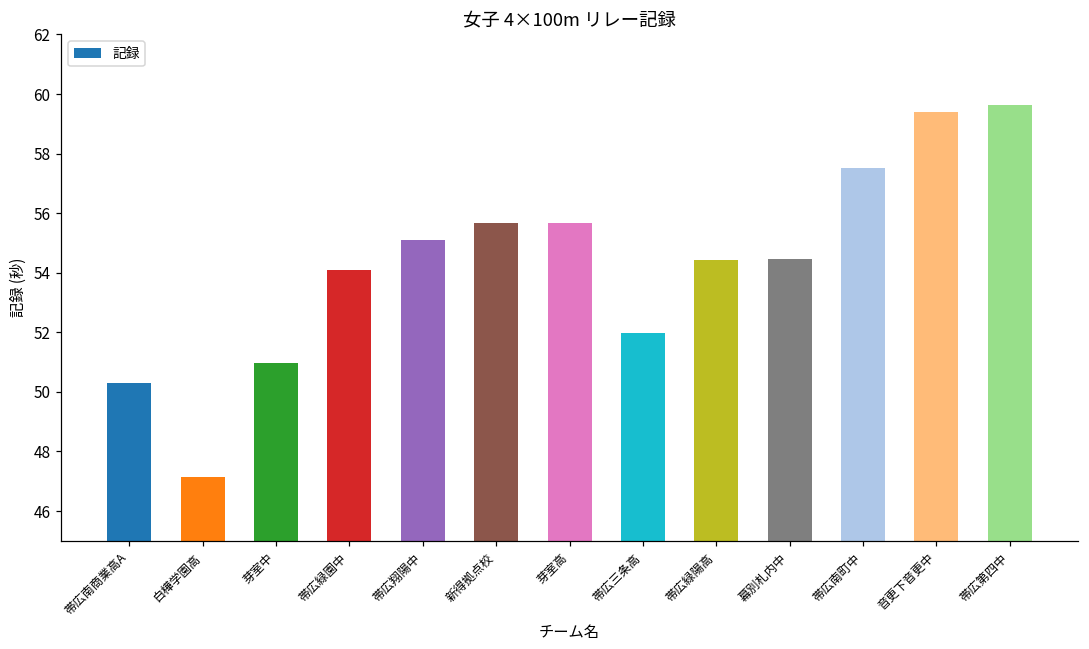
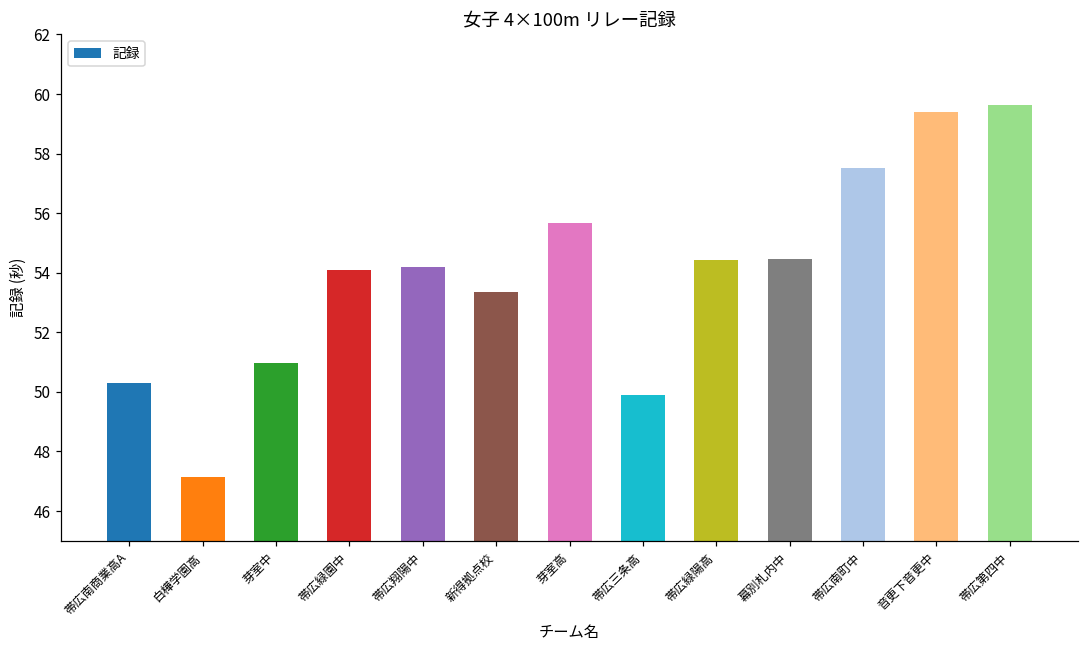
帯広翔陽中: 55.1 -> 54.2
新得拠点校: 55.7 -> 53.3
帯広三条高: 52.0 -> 49.9
